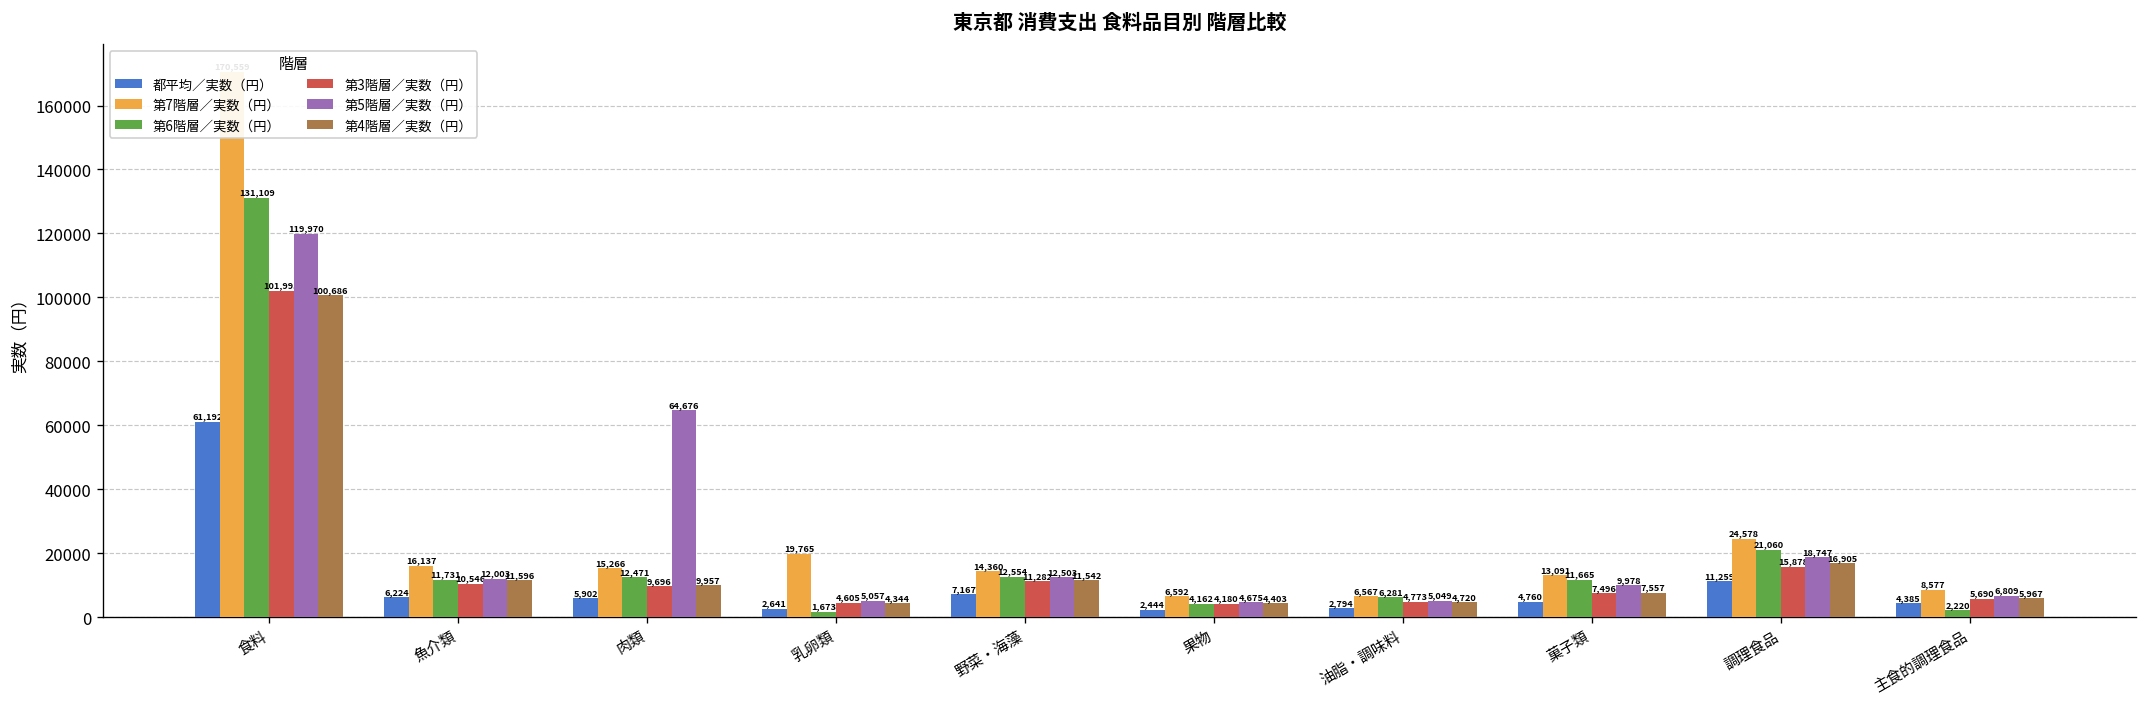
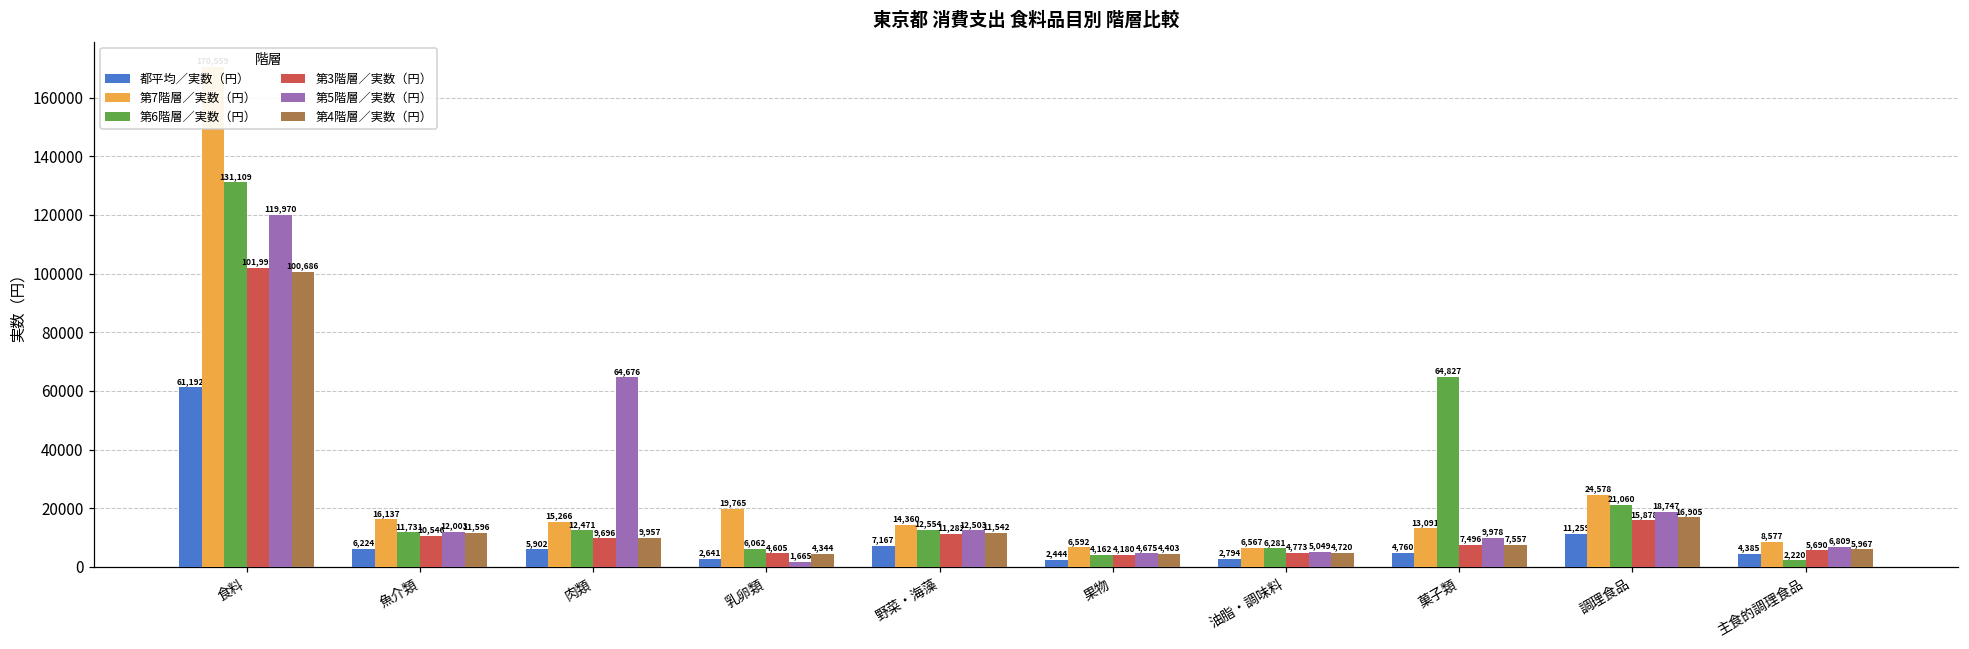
第6階層／実数（円）, 乳卵類: 1,673 -> 6,062
第5階層／実数（円）, 乳卵類: 5,057 -> 1,665
第6階層／実数（円）, 菓子類: 11,665 -> 64,827
